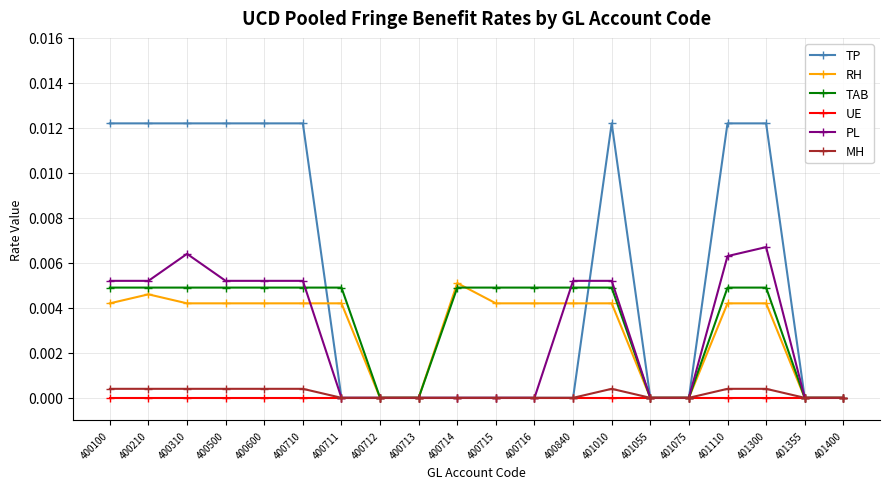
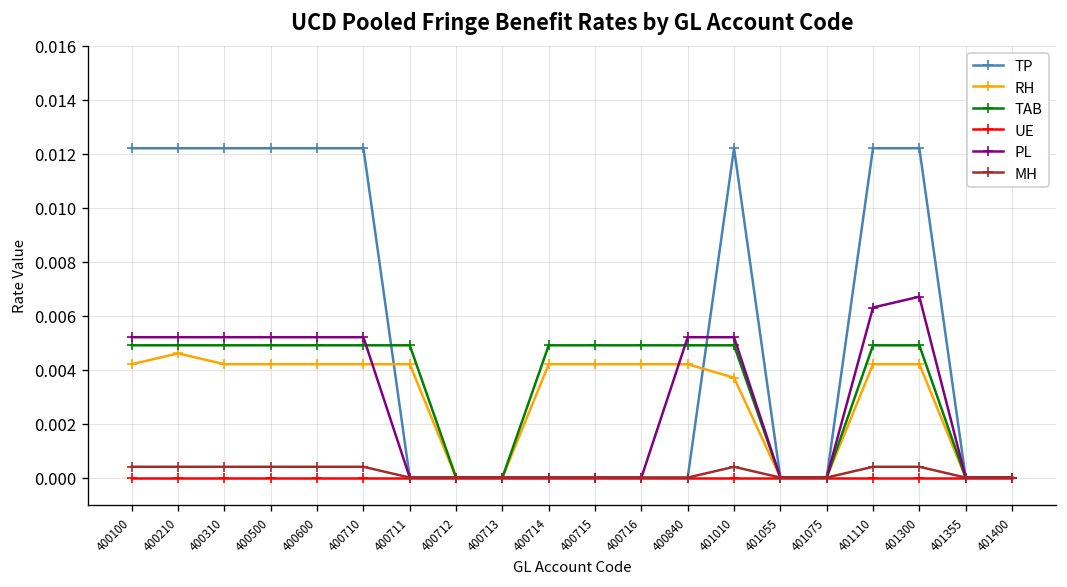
PL, 400310: 0.0064 -> 0.0052
RH, 400714: 0.0051 -> 0.0042
RH, 401010: 0.0042 -> 0.0037
